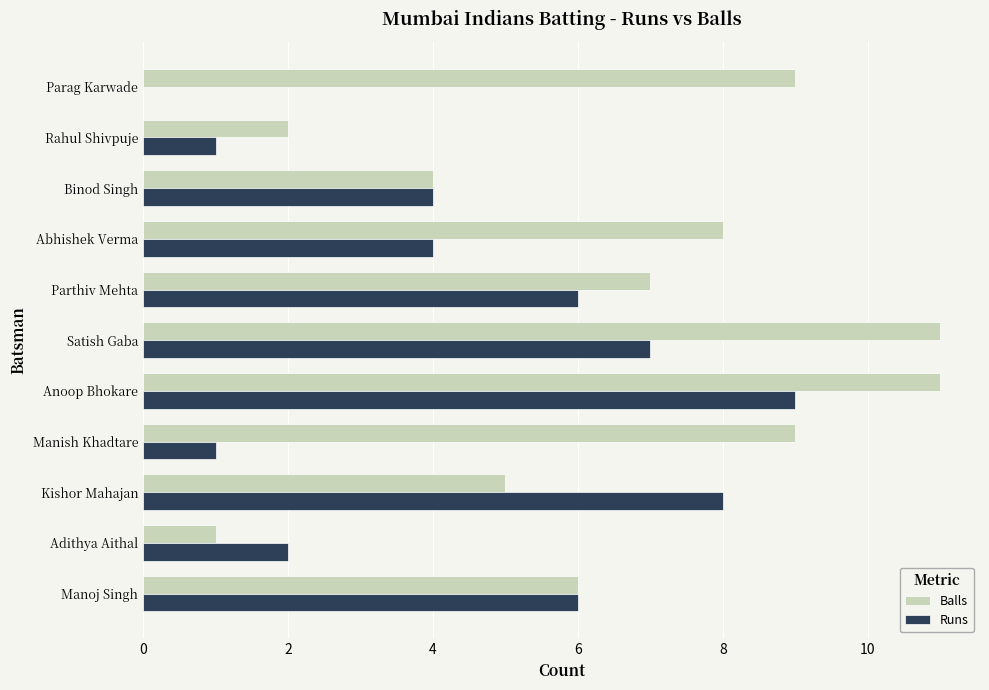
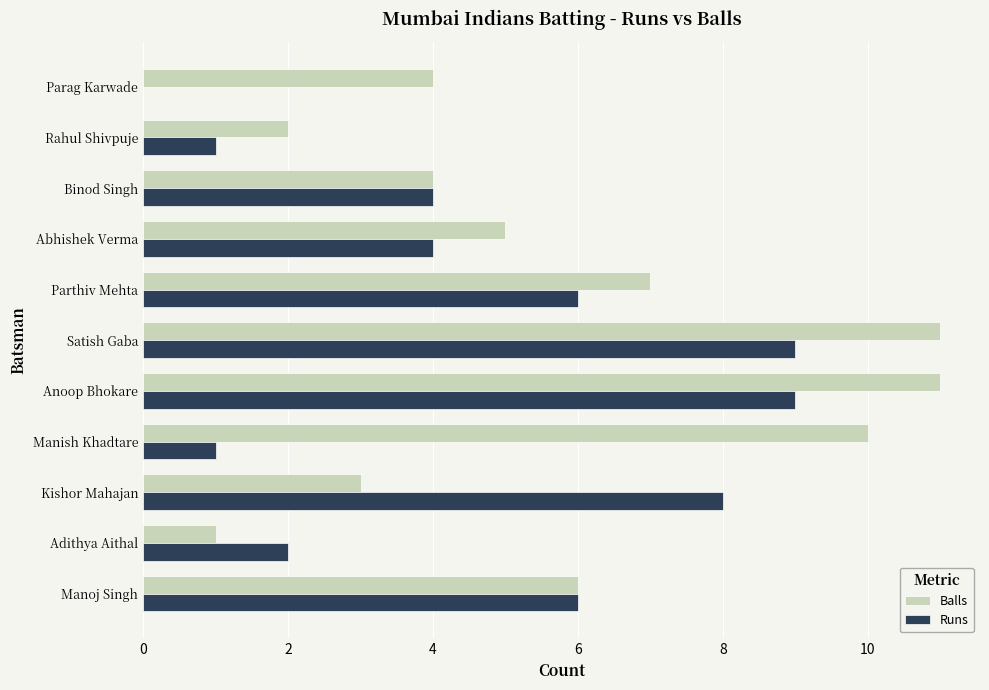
Balls, Parag Karwade: 9 -> 4
Balls, Abhishek Verma: 8 -> 5
Runs, Satish Gaba: 7 -> 9
Balls, Manish Khadtare: 9 -> 10
Balls, Kishor Mahajan: 5 -> 3
